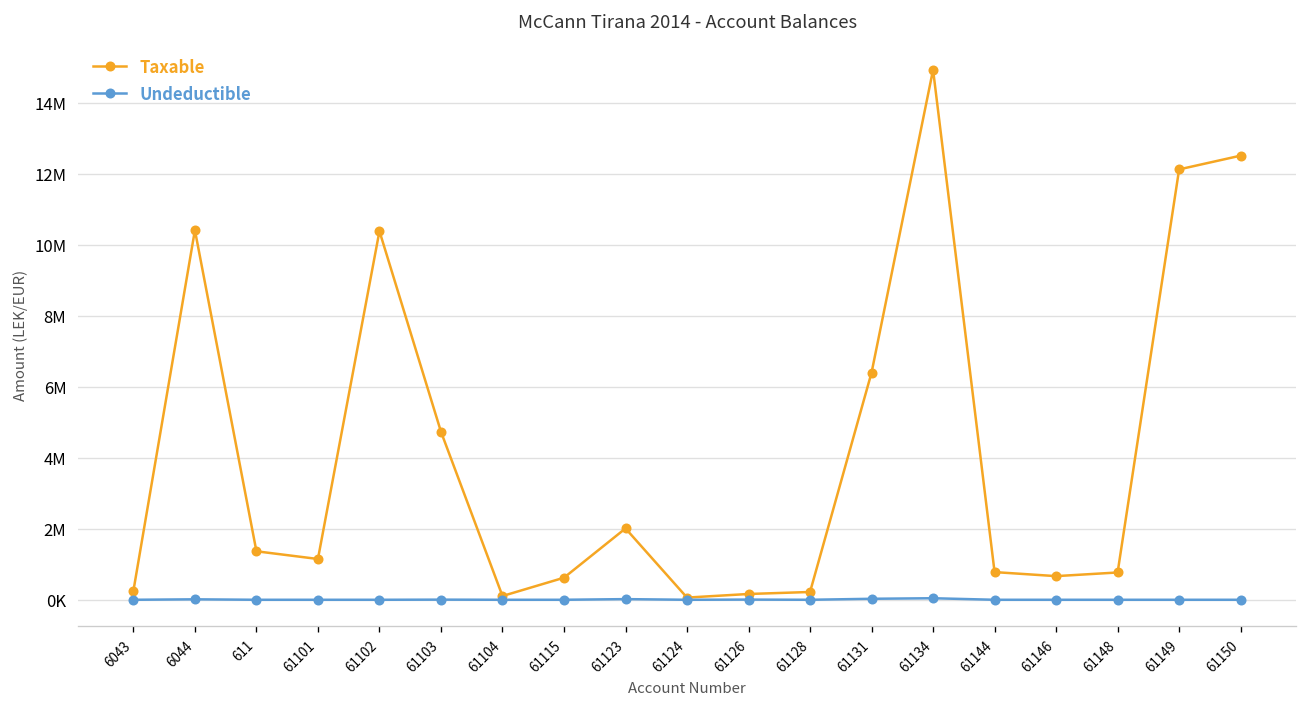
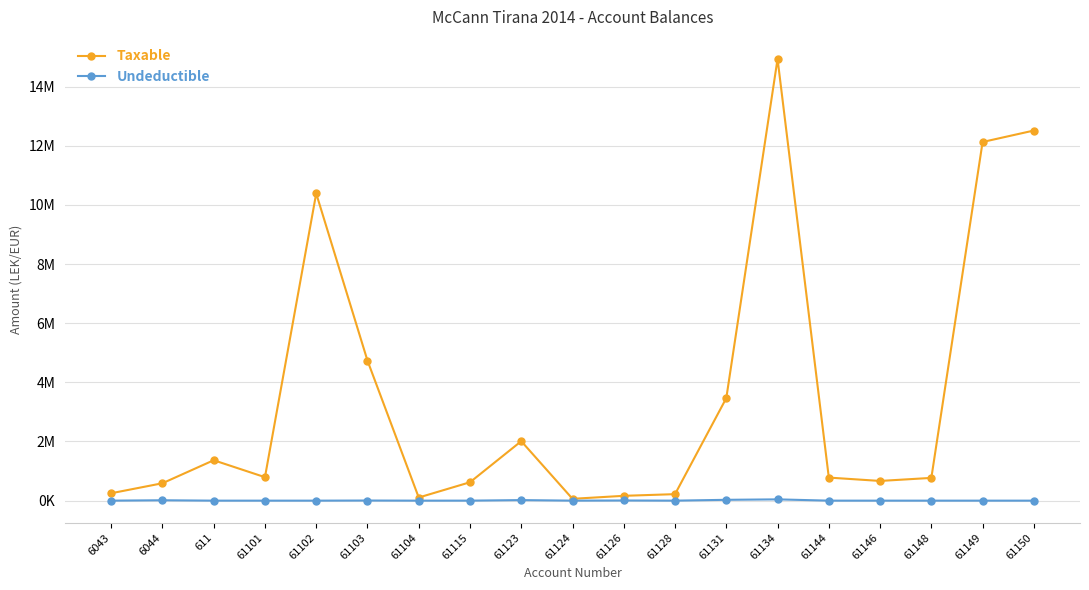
Taxable, 6044: 10400000 -> 600000
Taxable, 61101: 1100000 -> 800000
Taxable, 61131: 6400000 -> 3500000
